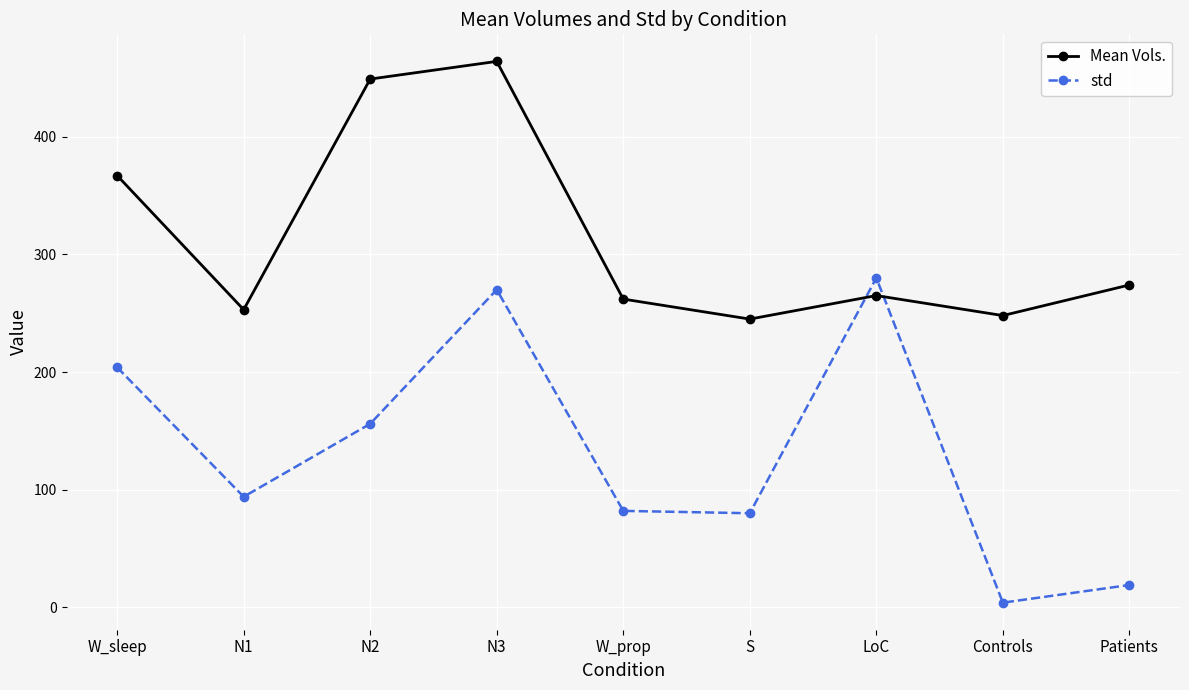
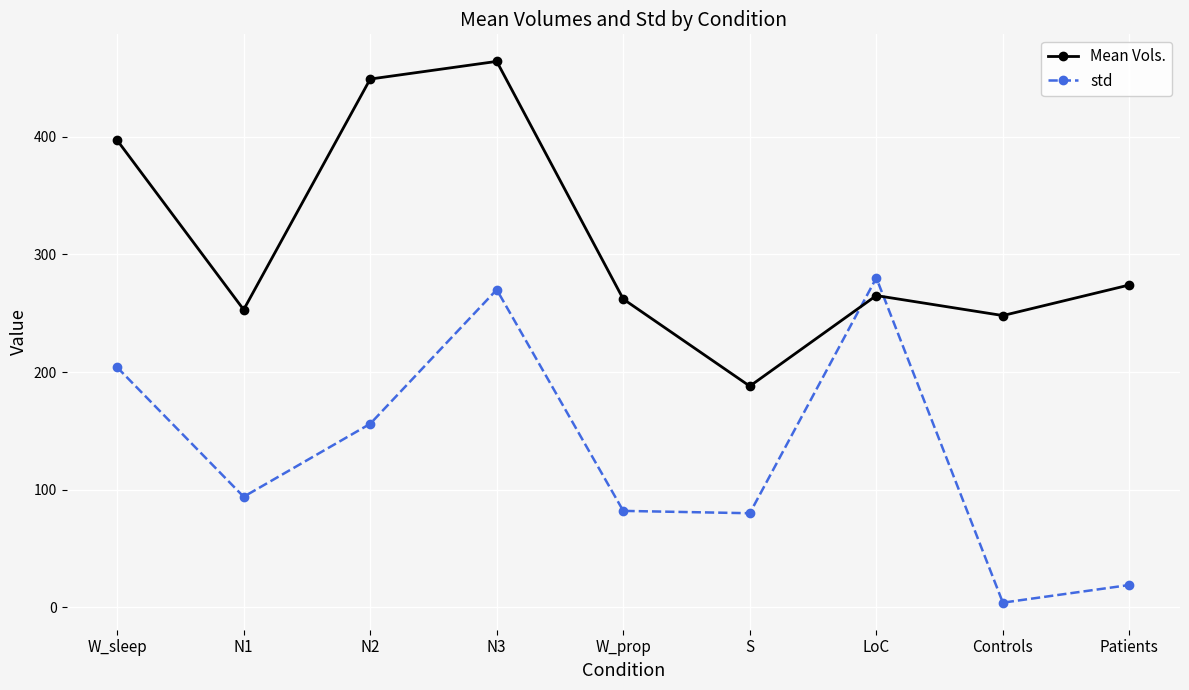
Mean Vols., W_sleep: 367 -> 397
Mean Vols., S: 245 -> 188
